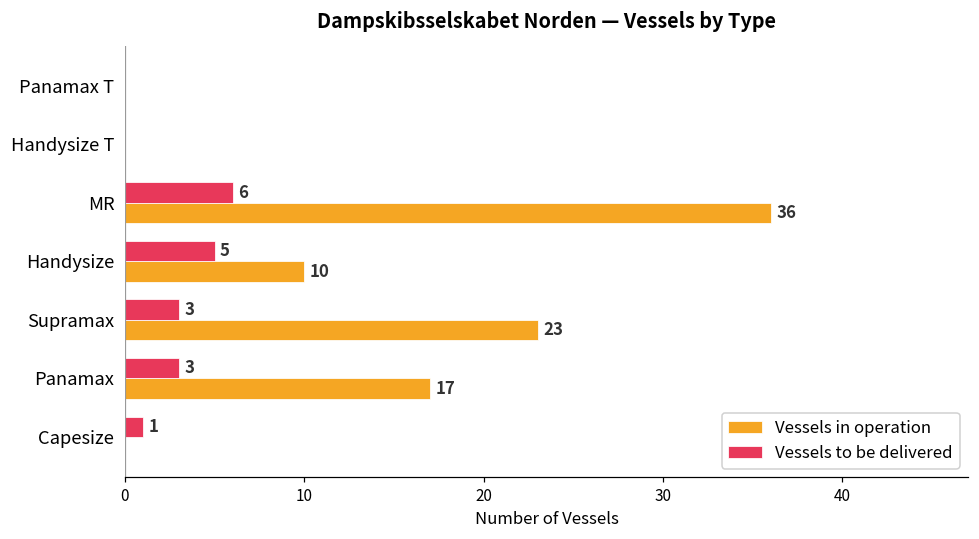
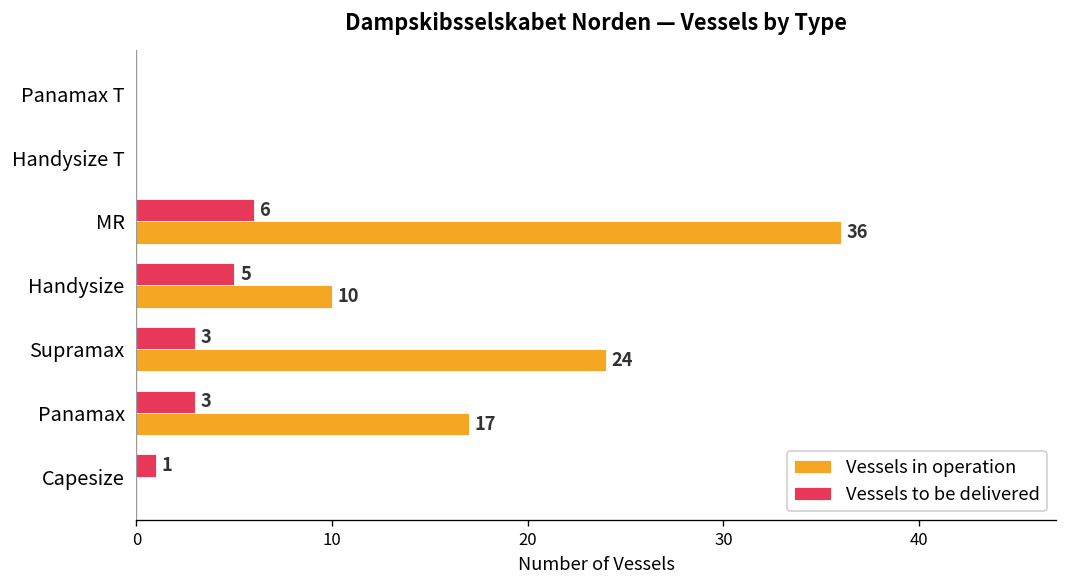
Vessels in operation, Supramax: 23 -> 24
